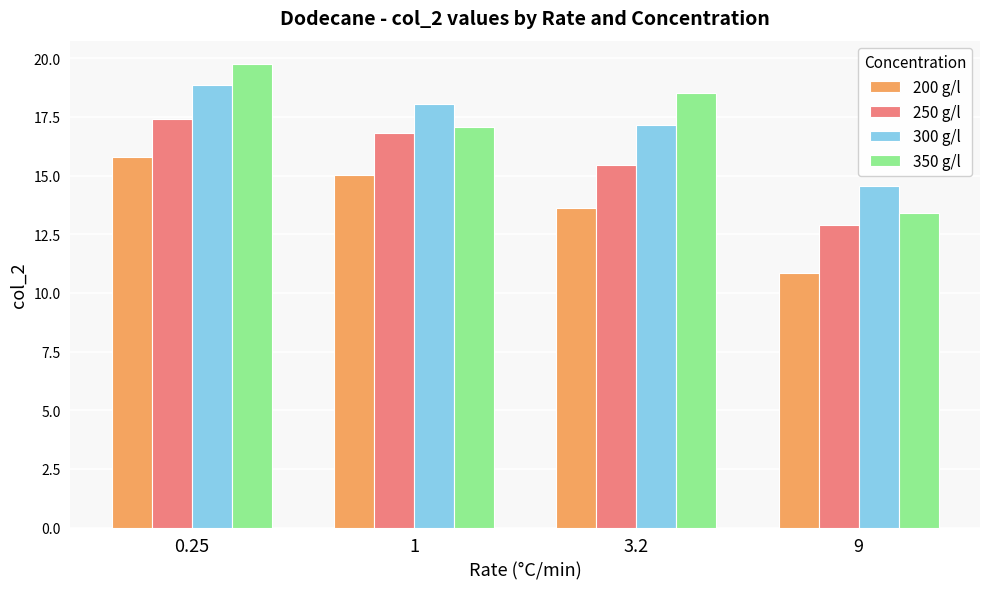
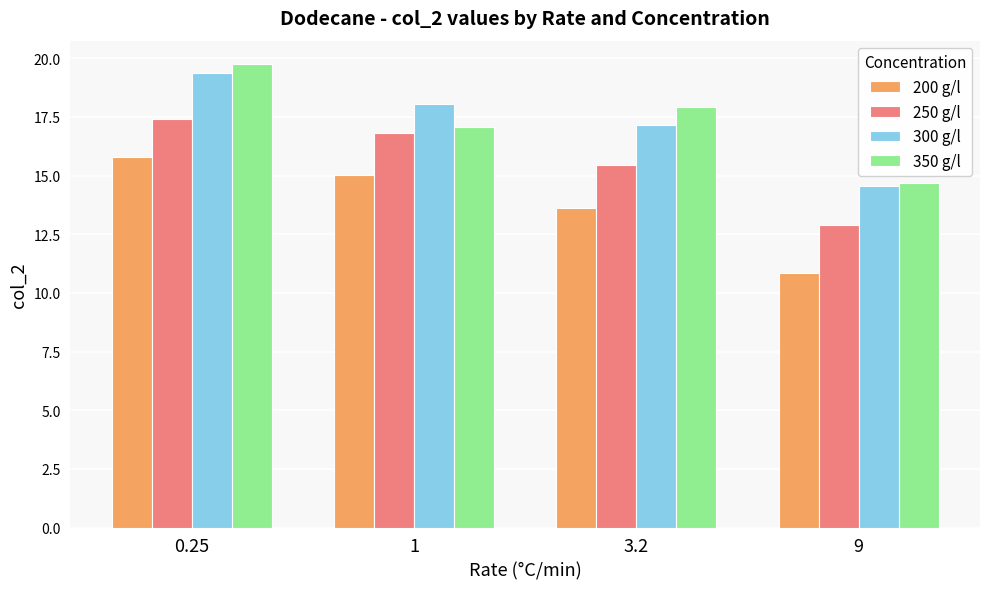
300 g/l, 0.25: 18.8 -> 19.4
350 g/l, 3.2: 18.5 -> 17.9
350 g/l, 9: 13.4 -> 14.7
